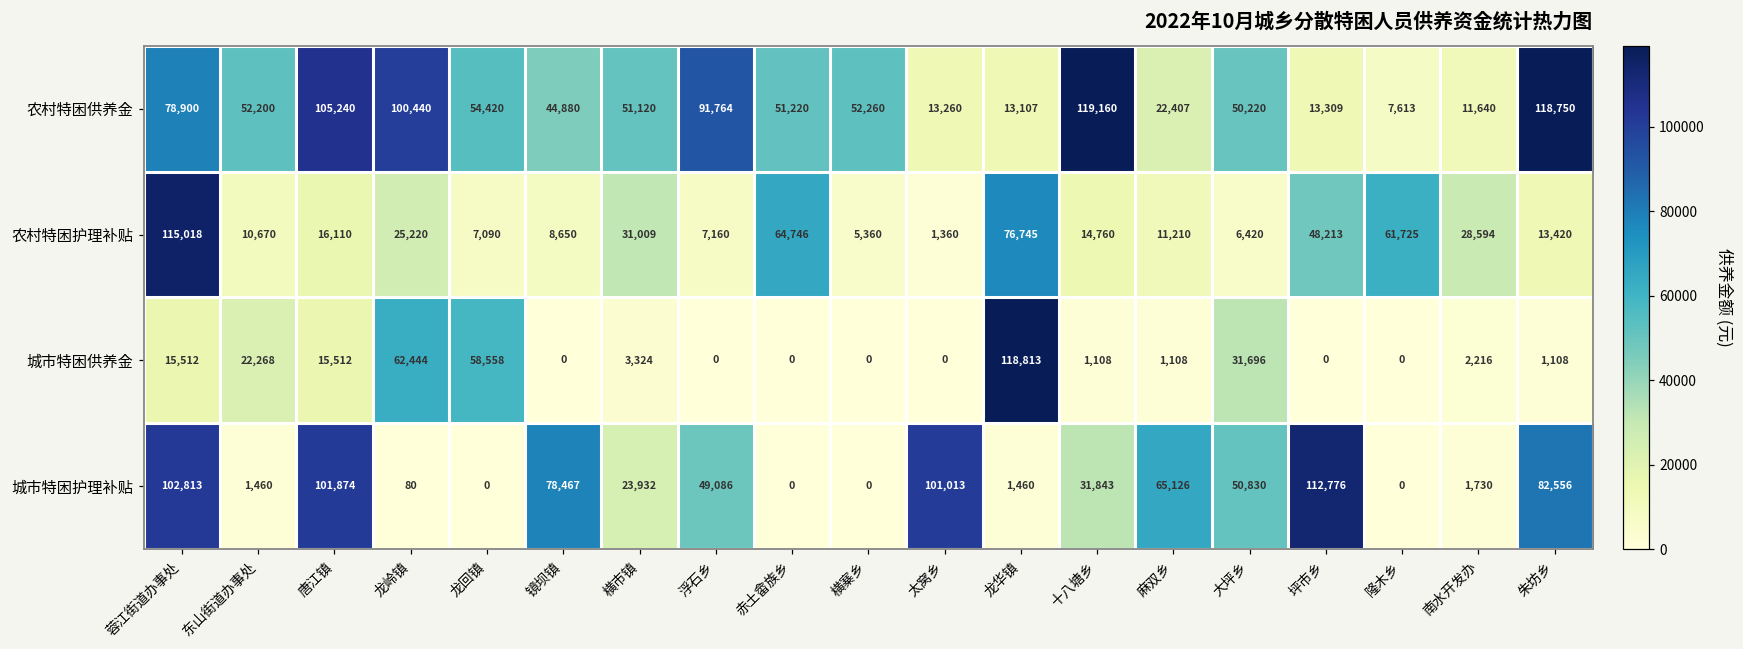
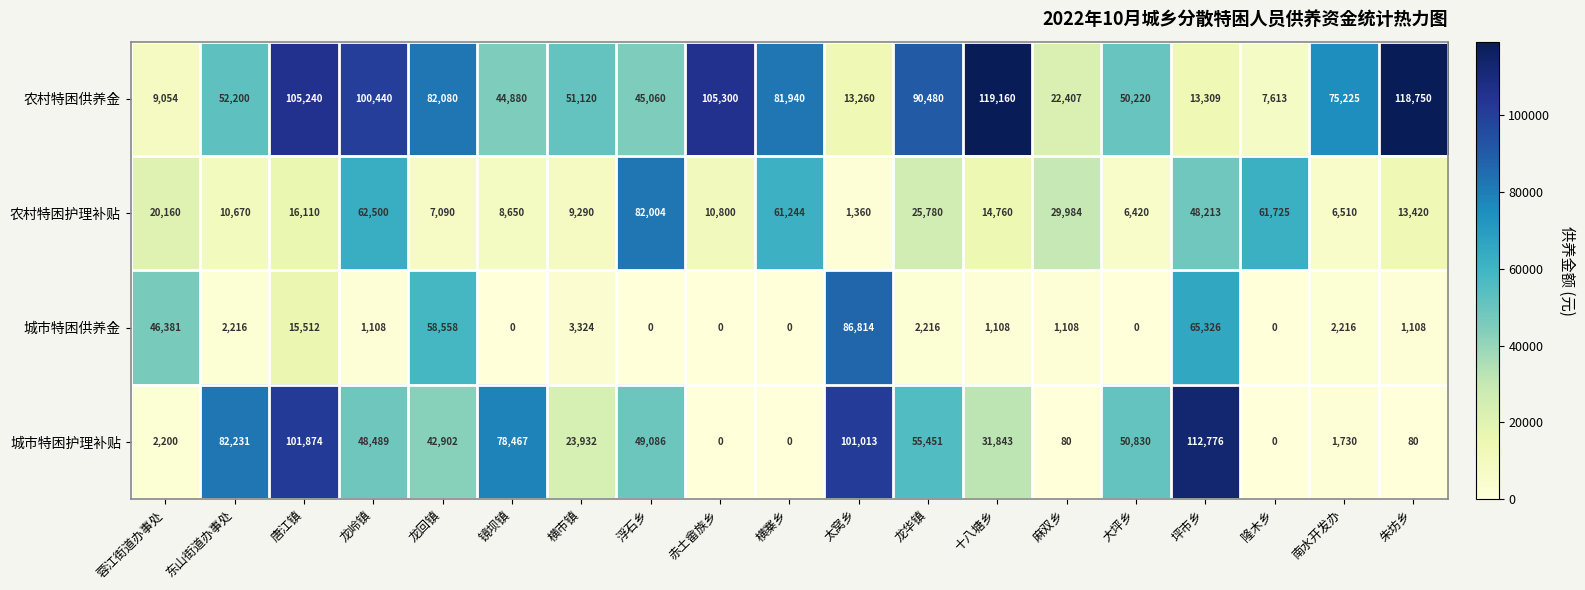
农村特困供养金, 蓉江街道办事处: 78,900 -> 9,054
农村特困供养金, 龙回镇: 54,420 -> 82,080
农村特困供养金, 浮石乡: 91,764 -> 45,060
农村特困供养金, 赤土畲族乡: 51,220 -> 105,300
农村特困供养金, 横寨乡: 52,260 -> 81,940
农村特困供养金, 龙华镇: 13,107 -> 90,480
农村特困供养金, 南水开发办: 11,640 -> 75,225
农村特困护理补贴, 蓉江街道办事处: 115,018 -> 20,160
农村特困护理补贴, 龙岭镇: 25,220 -> 62,500
农村特困护理补贴, 横市镇: 31,009 -> 9,290
农村特困护理补贴, 浮石乡: 7,160 -> 82,004
农村特困护理补贴, 赤土畲族乡: 64,746 -> 10,800
农村特困护理补贴, 横寨乡: 5,360 -> 61,244
农村特困护理补贴, 龙华镇: 76,745 -> 25,780
农村特困护理补贴, 麻双乡: 11,210 -> 29,984
农村特困护理补贴, 南水开发办: 28,594 -> 6,510
城市特困供养金, 蓉江街道办事处: 15,512 -> 46,381
城市特困供养金, 东山街道办事处: 22,268 -> 2,216
城市特困供养金, 龙岭镇: 62,444 -> 1,108
城市特困供养金, 太窝乡: 0 -> 86,814
城市特困供养金, 龙华镇: 118,813 -> 2,216
城市特困供养金, 大坪乡: 31,696 -> 0
城市特困供养金, 坪市乡: 0 -> 65,326
城市特困护理补贴, 蓉江街道办事处: 102,813 -> 2,200
城市特困护理补贴, 东山街道办事处: 1,460 -> 82,231
城市特困护理补贴, 龙岭镇: 80 -> 48,489
城市特困护理补贴, 龙回镇: 0 -> 42,902
城市特困护理补贴, 龙华镇: 1,460 -> 55,451
城市特困护理补贴, 麻双乡: 65,126 -> 80
城市特困护理补贴, 朱坊乡: 82,556 -> 80
